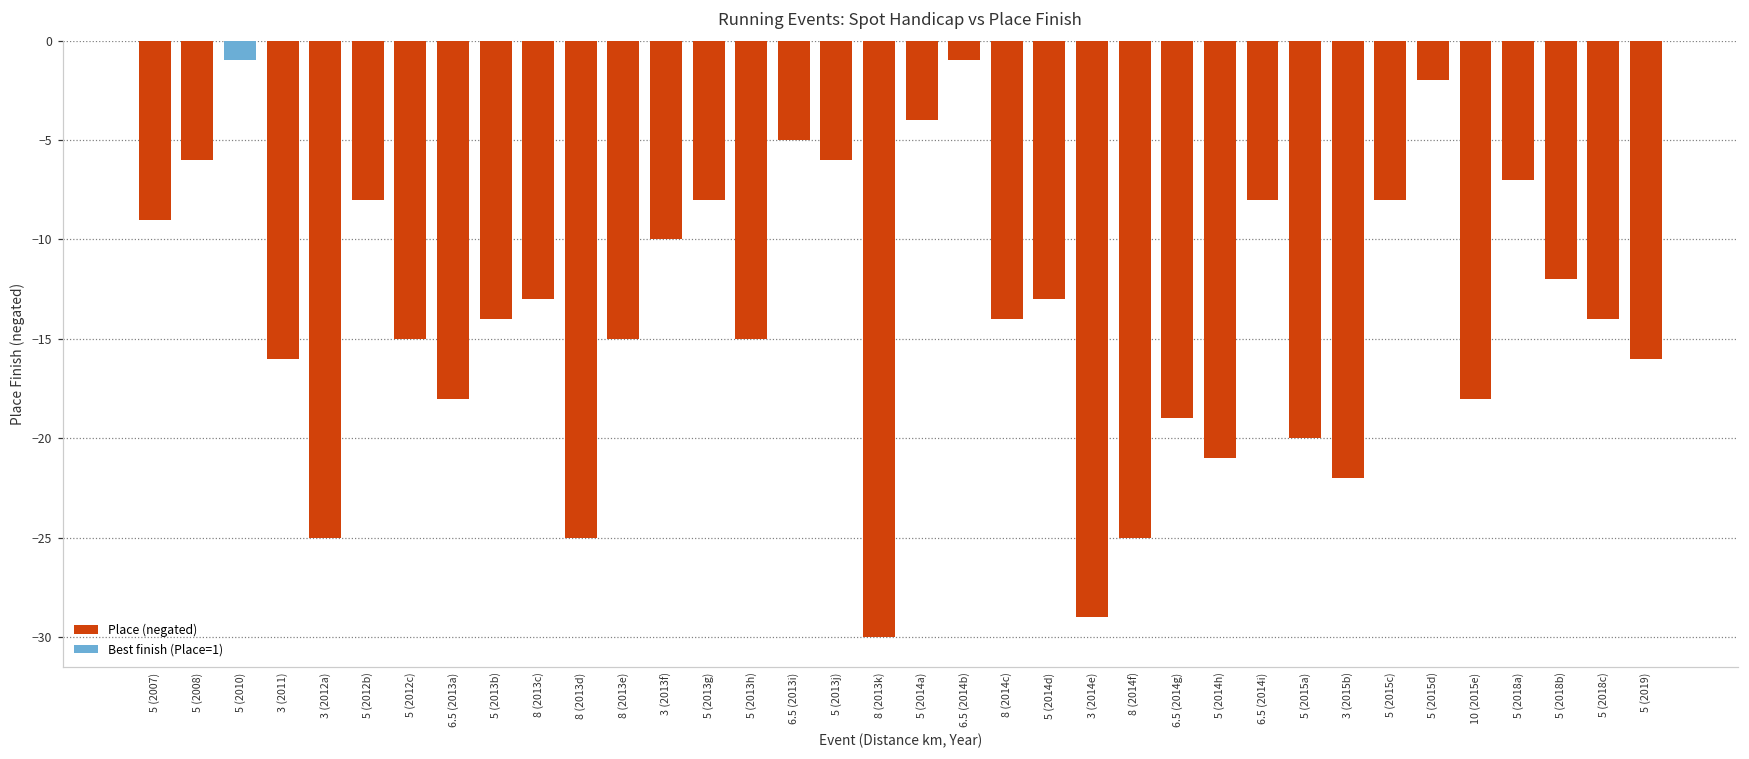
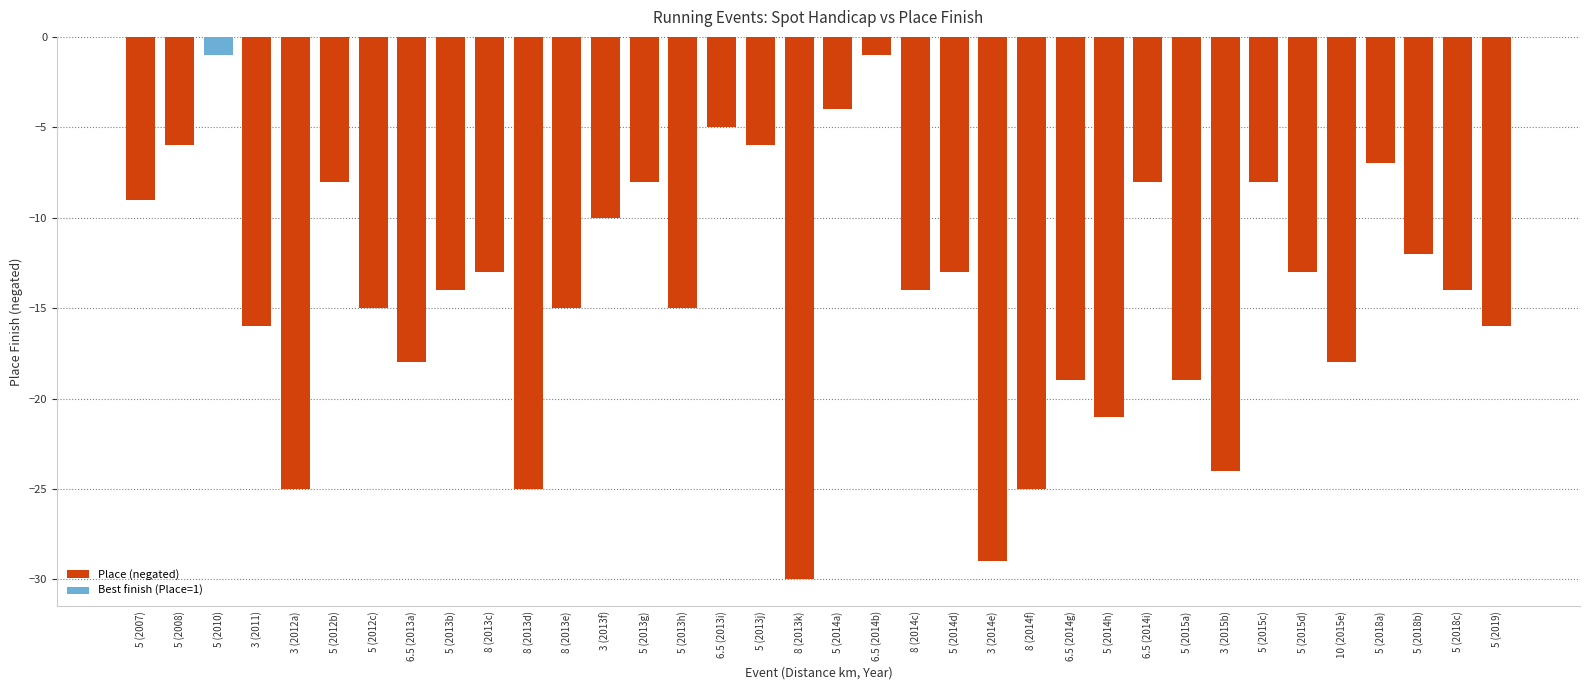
5 (2015a): -20.0 -> -19.0
3 (2015b): -22.0 -> -24.0
5 (2015d): -2.0 -> -13.0
